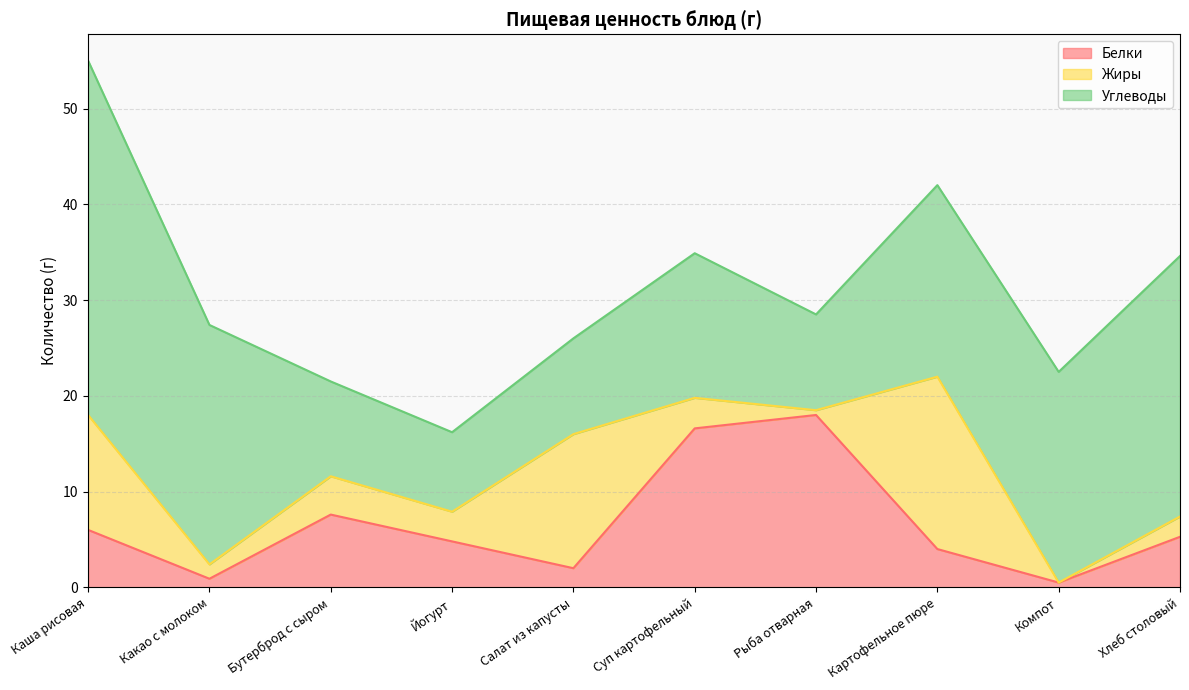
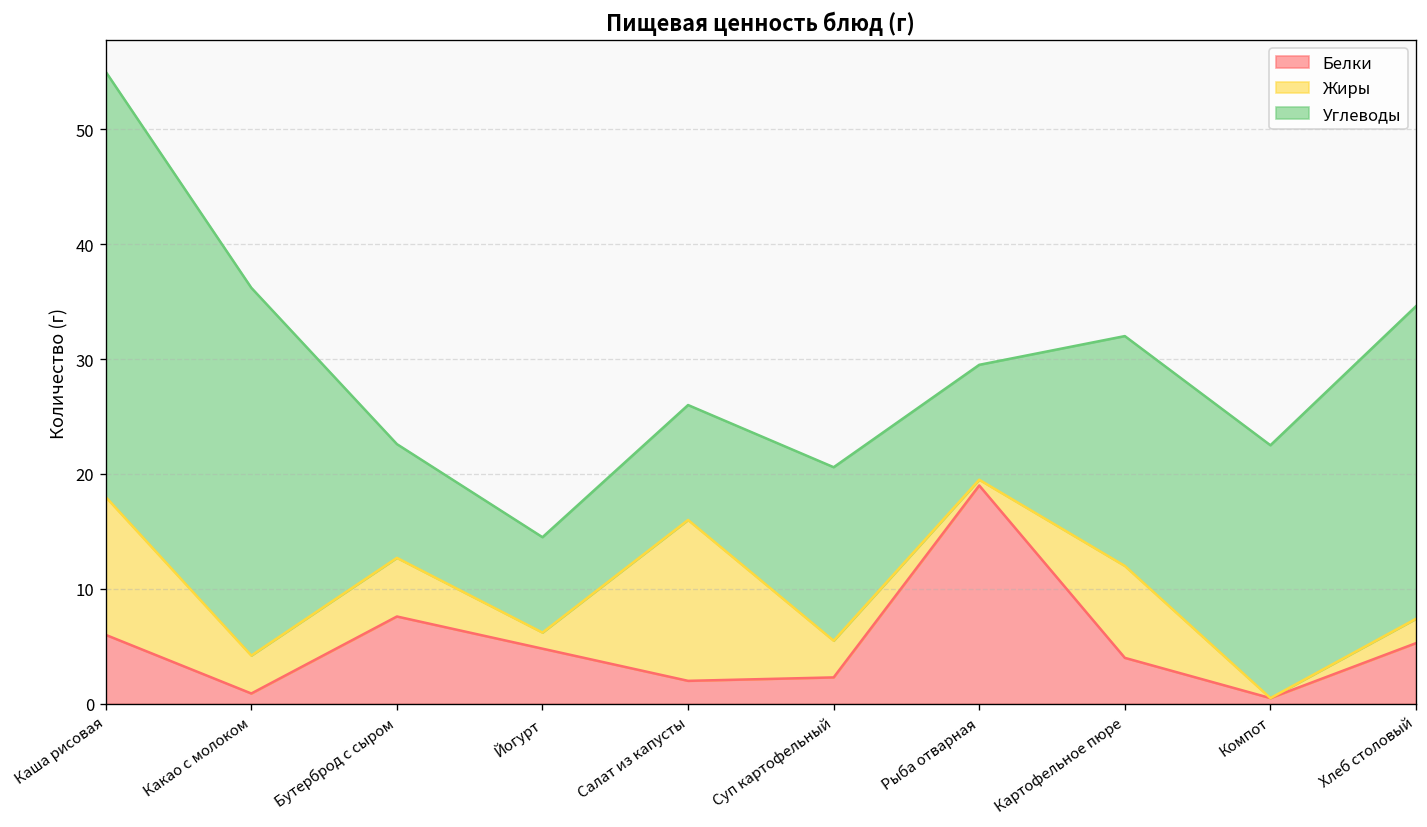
Жиры, Какао с молоком: 2 -> 3
Углеводы, Какао с молоком: 25 -> 32
Жиры, Бутерброд с сыром: 4 -> 5
Жиры, Йогурт: 3 -> 1
Белки, Суп картофельный: 17 -> 2
Белки, Рыба отварная: 18 -> 19
Жиры, Картофельное пюре: 18 -> 8
